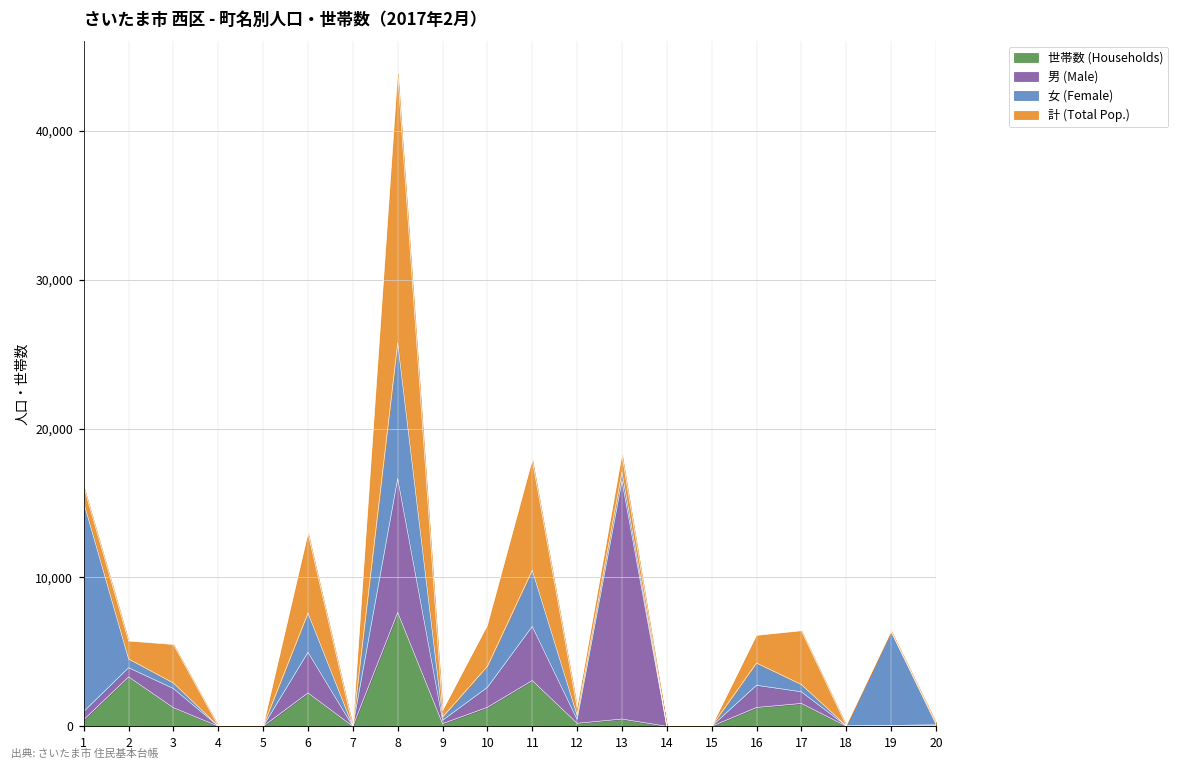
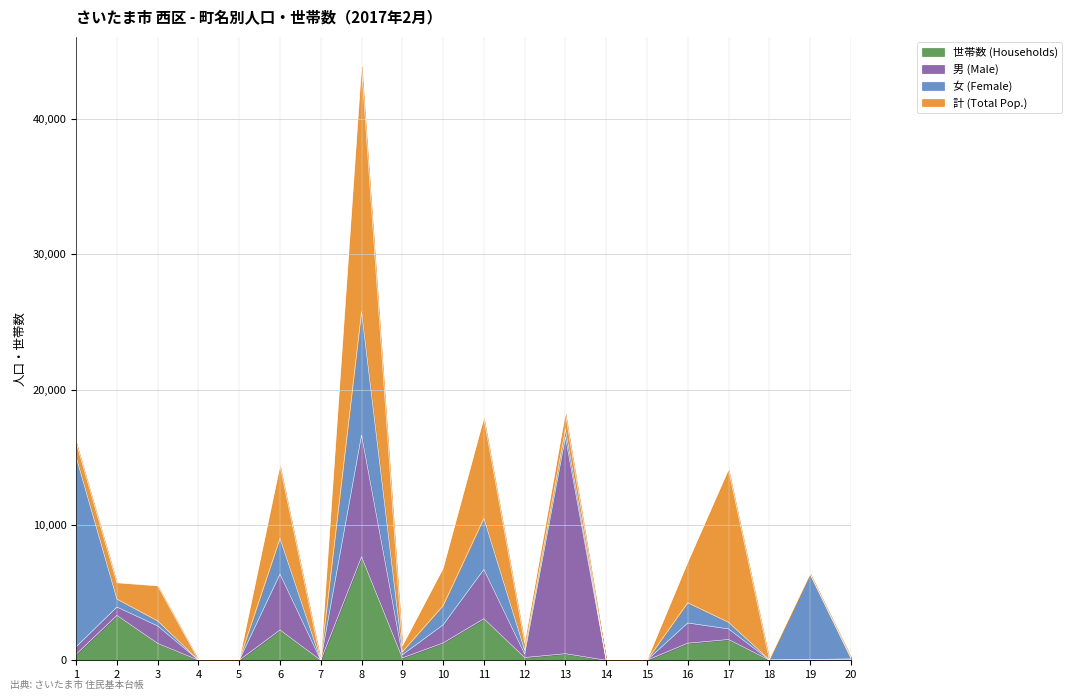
男 (Male), 6: 2,700 -> 4,100
計 (Total Pop.), 16: 1,900 -> 3,000
計 (Total Pop.), 17: 3,600 -> 11,300
